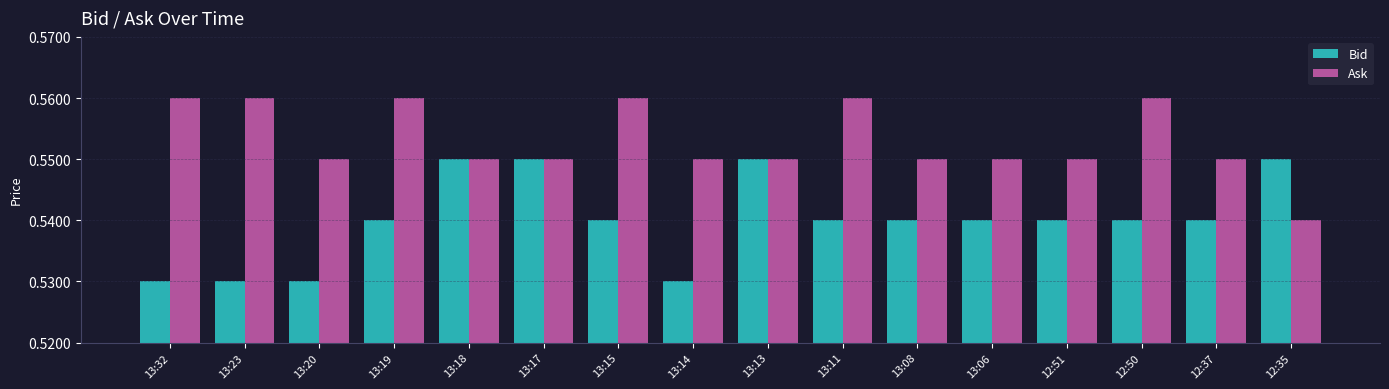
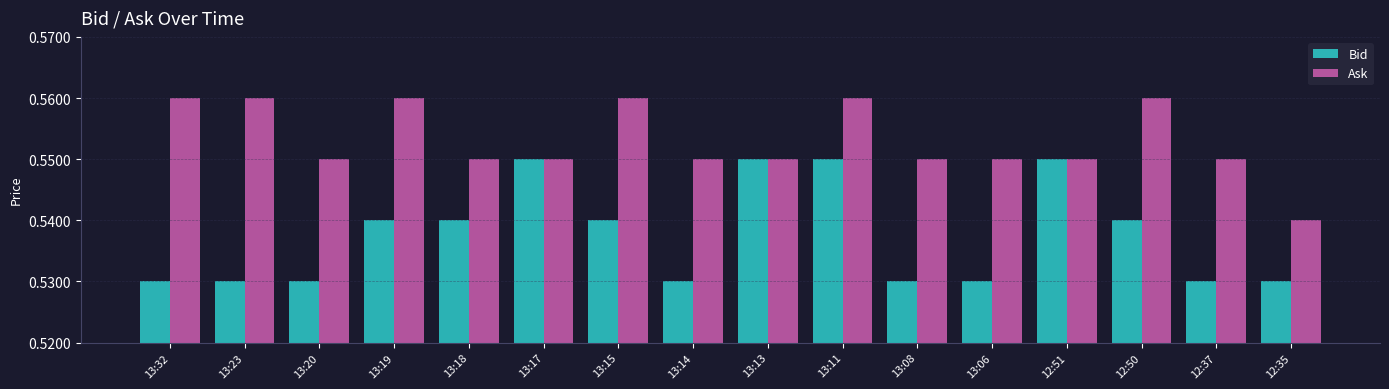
Bid, 13:18: 0.55 -> 0.54
Bid, 13:11: 0.54 -> 0.55
Bid, 13:08: 0.54 -> 0.53
Bid, 13:06: 0.54 -> 0.53
Bid, 12:51: 0.54 -> 0.55
Bid, 12:37: 0.54 -> 0.53
Bid, 12:35: 0.55 -> 0.53
